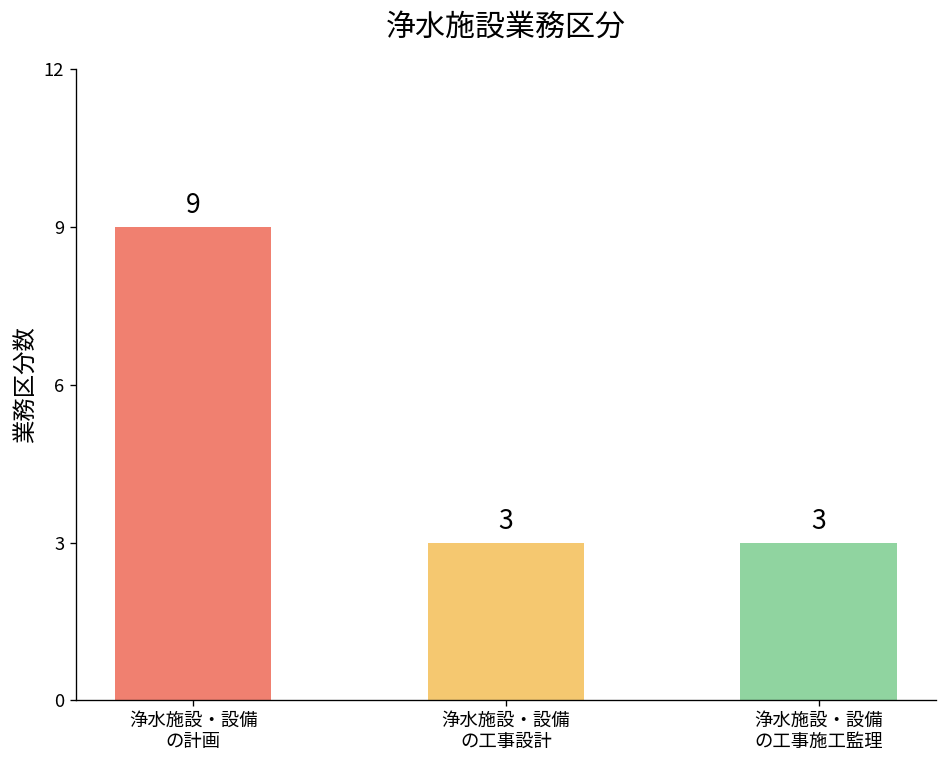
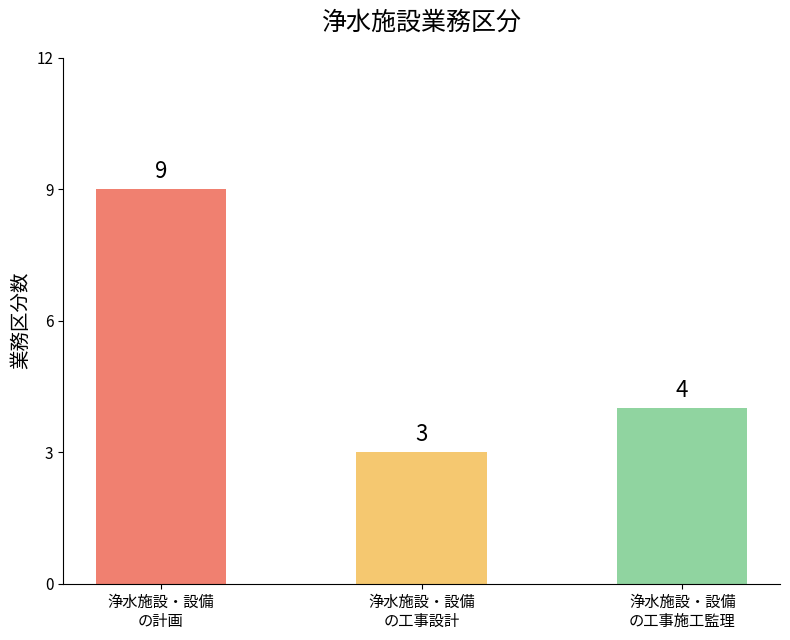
浄水施設・設備 の工事施工監理: 3 -> 4
